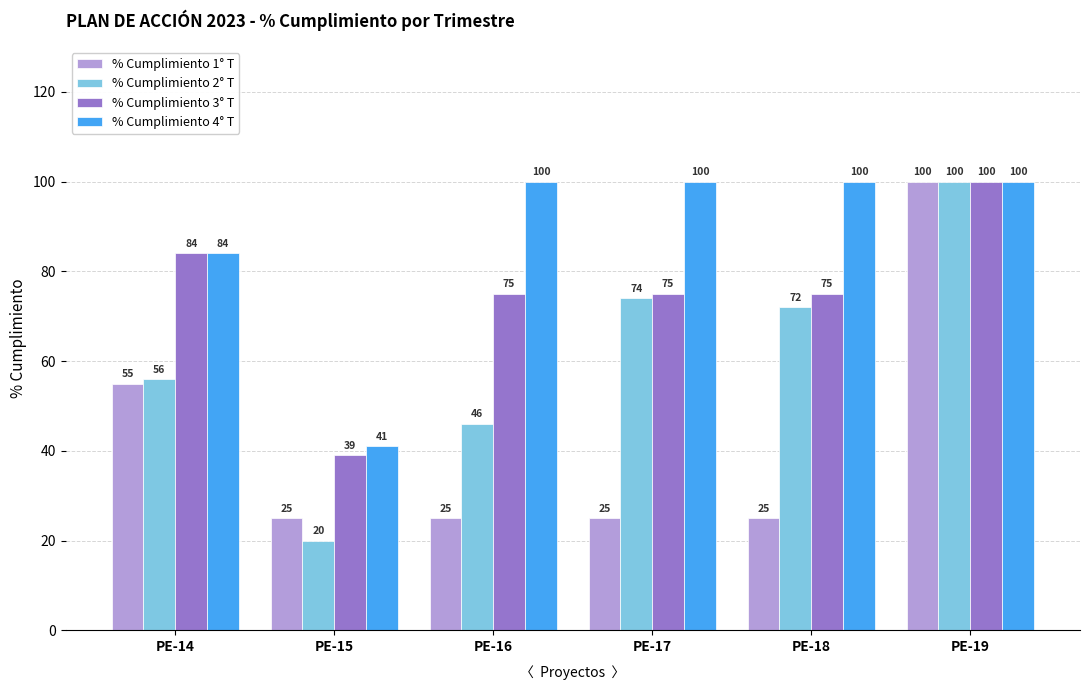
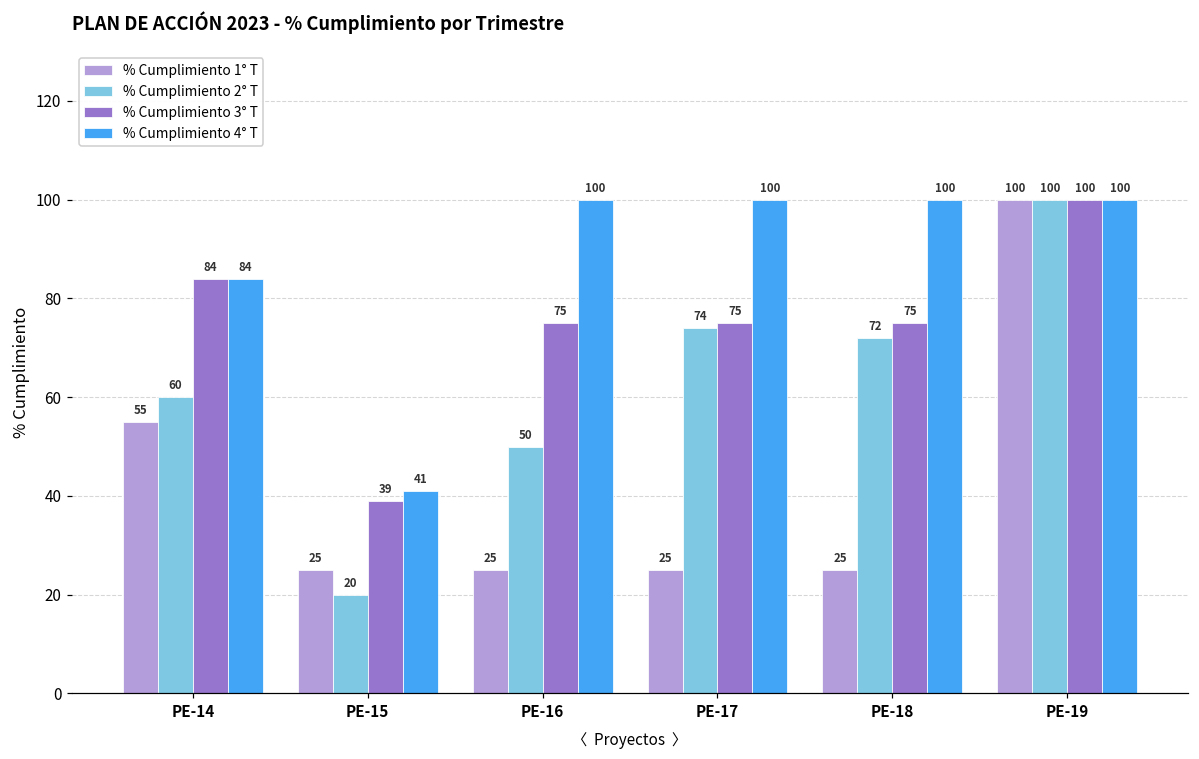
% Cumplimiento 2° T, PE-14: 56 -> 60
% Cumplimiento 2° T, PE-16: 46 -> 50
